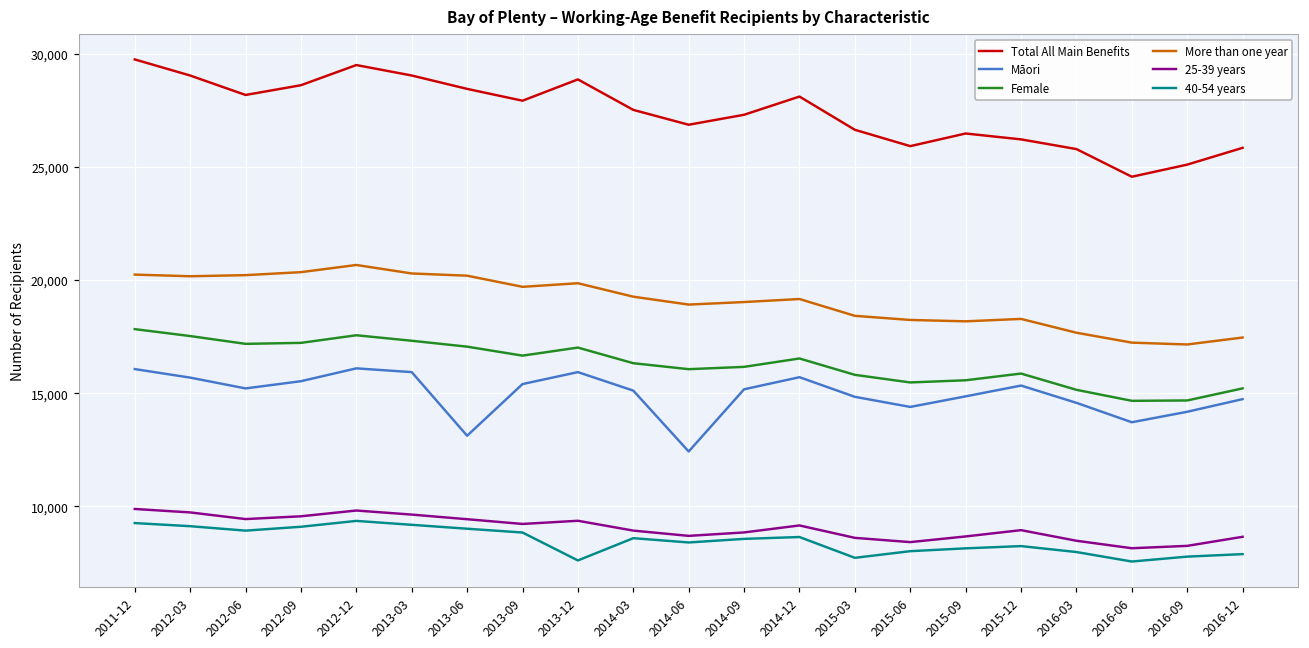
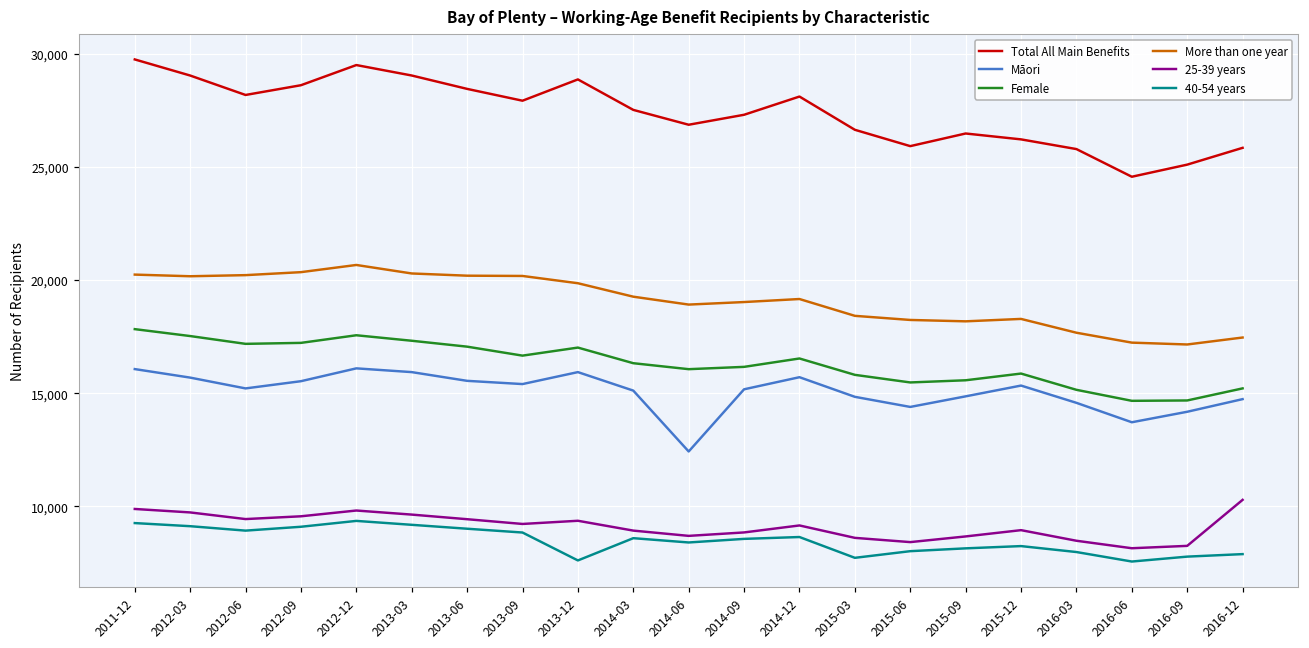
Māori, 2013-06: 13,100 -> 15,500
More than one year, 2013-09: 19,700 -> 20,200
25-39 years, 2016-12: 8,600 -> 10,300
